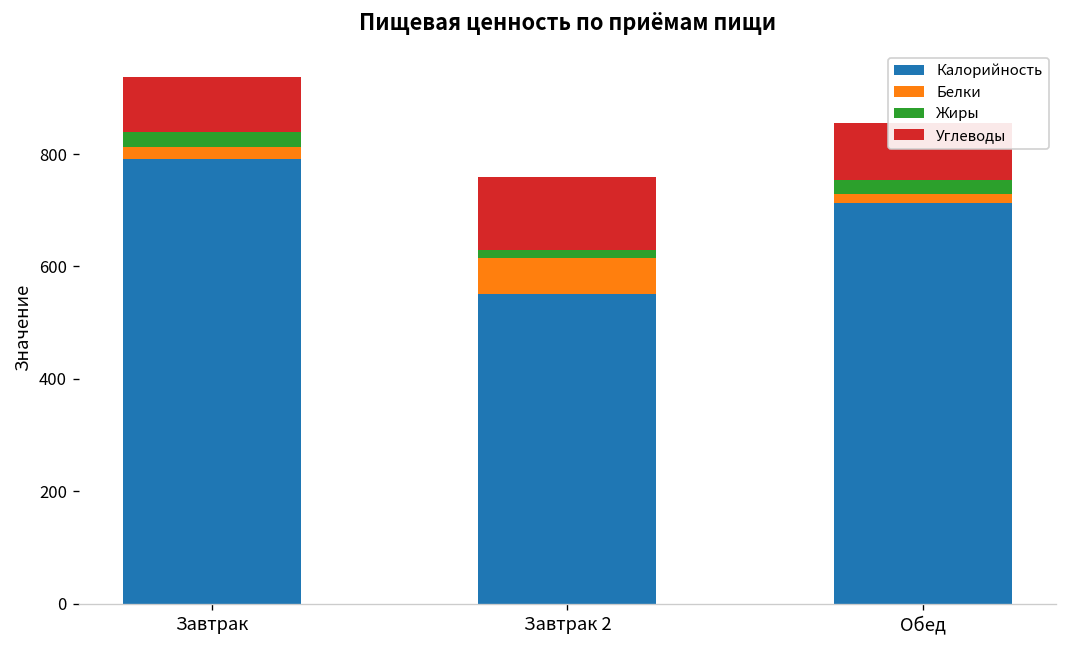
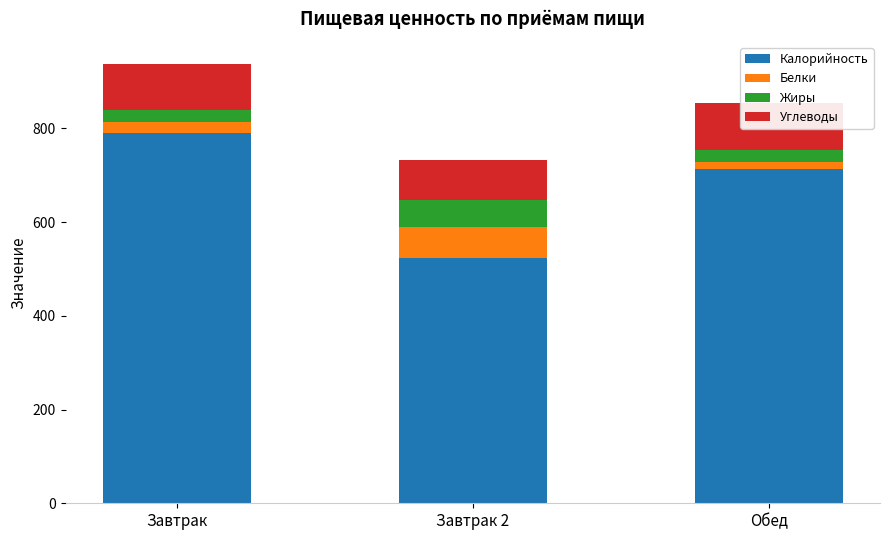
Калорийность, Завтрак 2: 550 -> 520
Жиры, Завтрак 2: 10 -> 60
Углеводы, Завтрак 2: 130 -> 90
